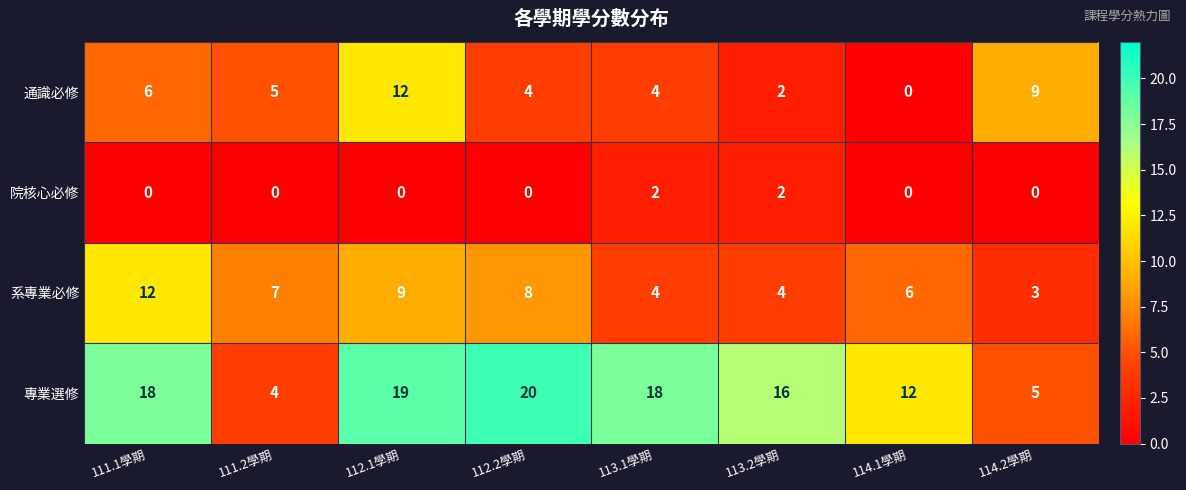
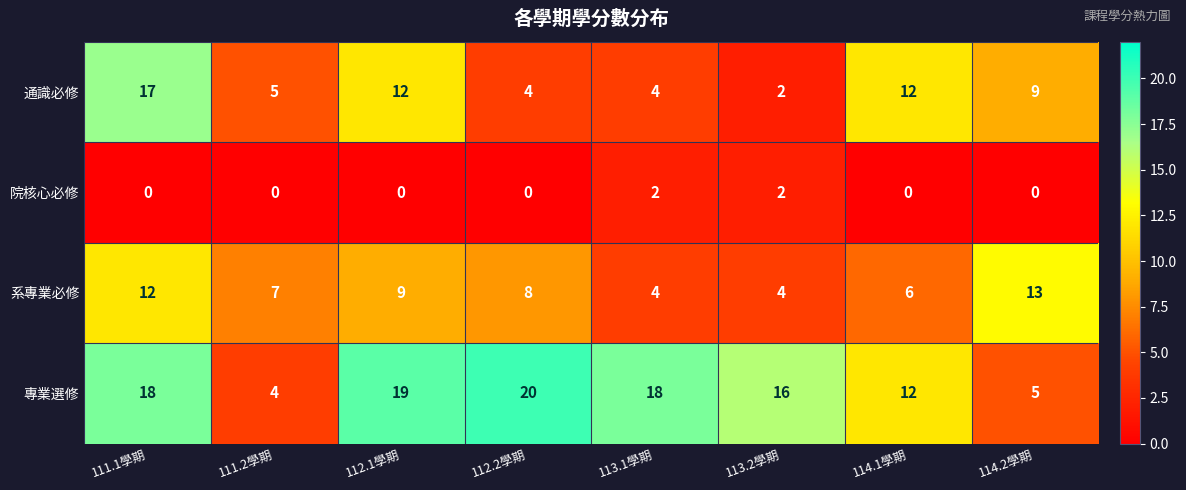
通識必修, 111.1學期: 6 -> 17
通識必修, 114.1學期: 0 -> 12
系專業必修, 114.2學期: 3 -> 13
